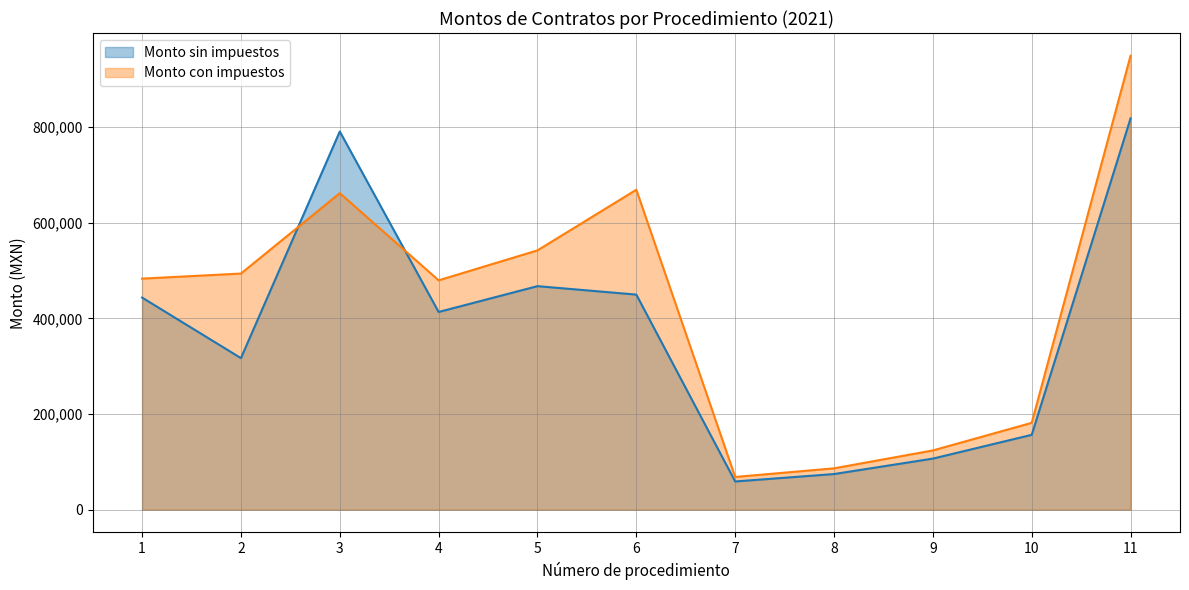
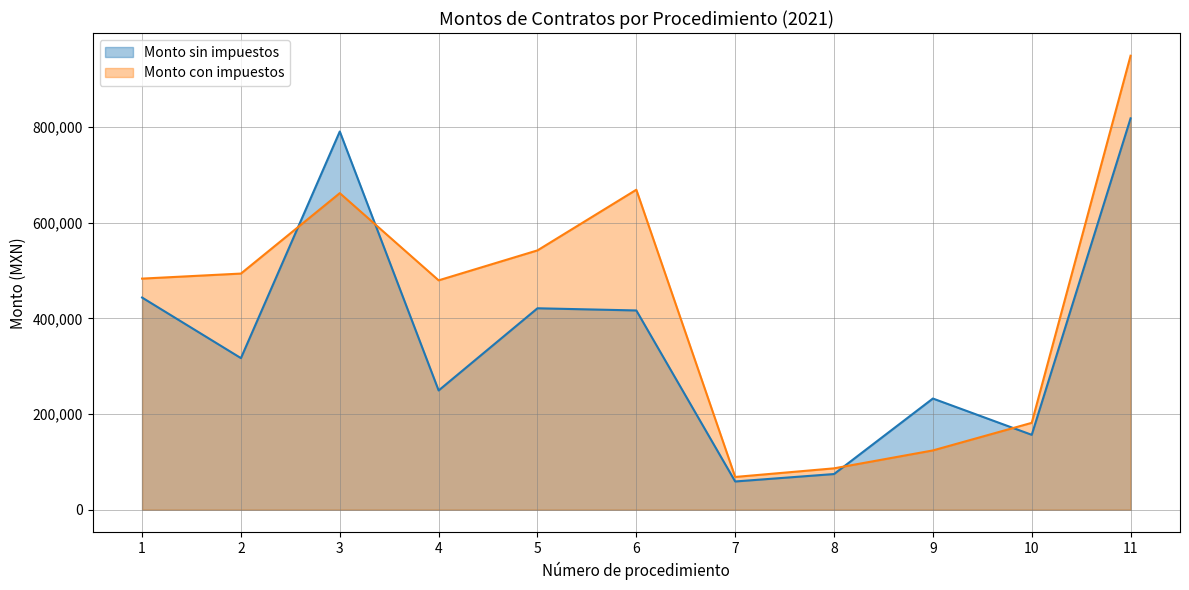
Monto sin impuestos, 4: 410,000 -> 250,000
Monto sin impuestos, 5: 470,000 -> 420,000
Monto sin impuestos, 6: 450,000 -> 420,000
Monto sin impuestos, 9: 110,000 -> 230,000
